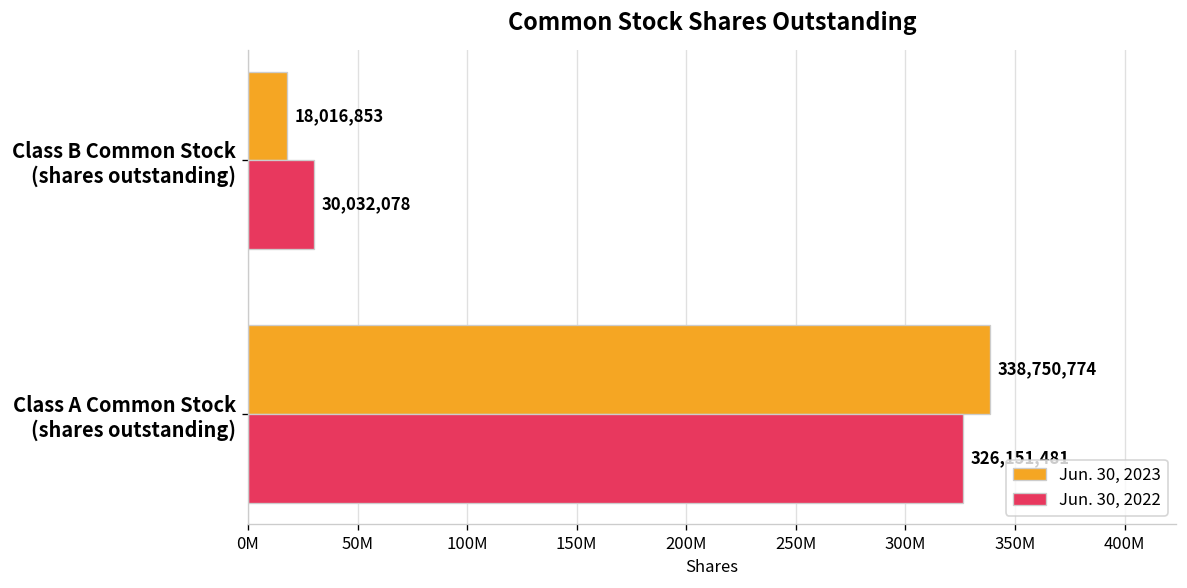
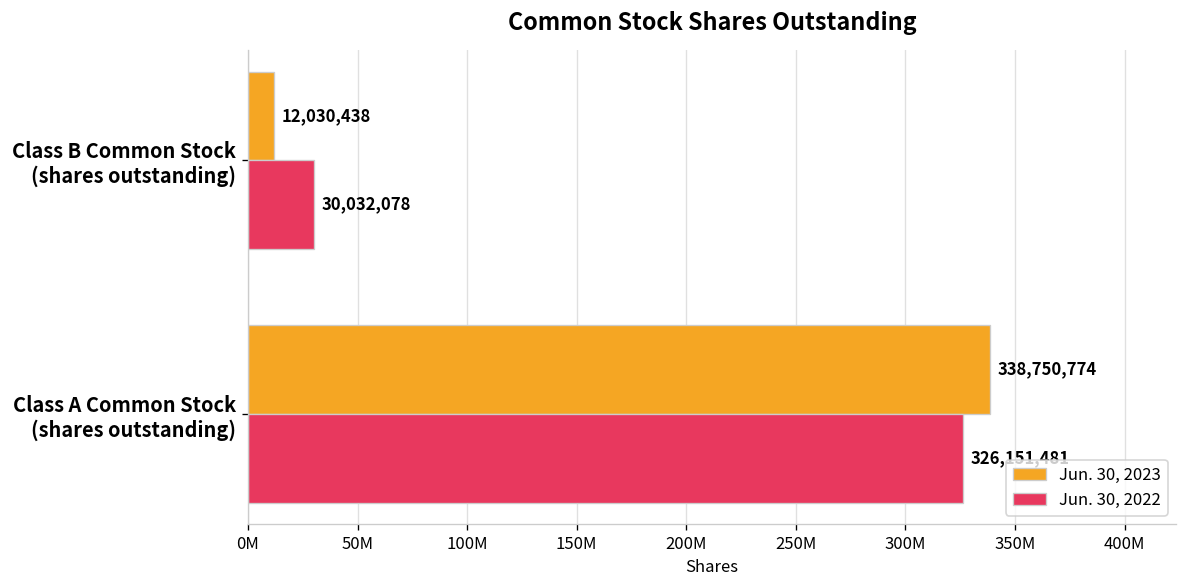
Jun. 30, 2023, Class B Common Stock (shares outstanding): 18,016,853 -> 12,030,438
